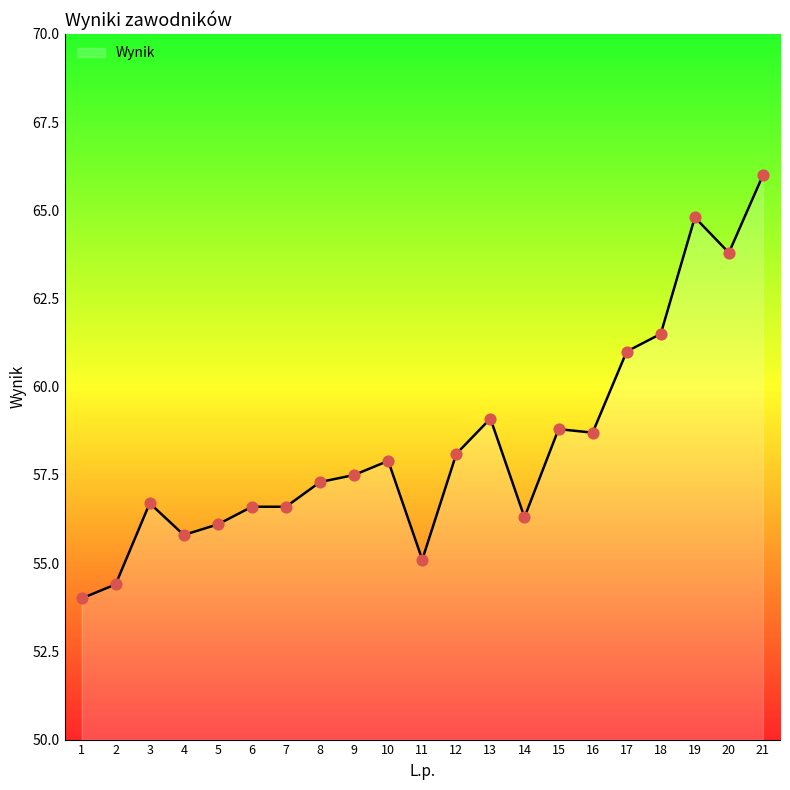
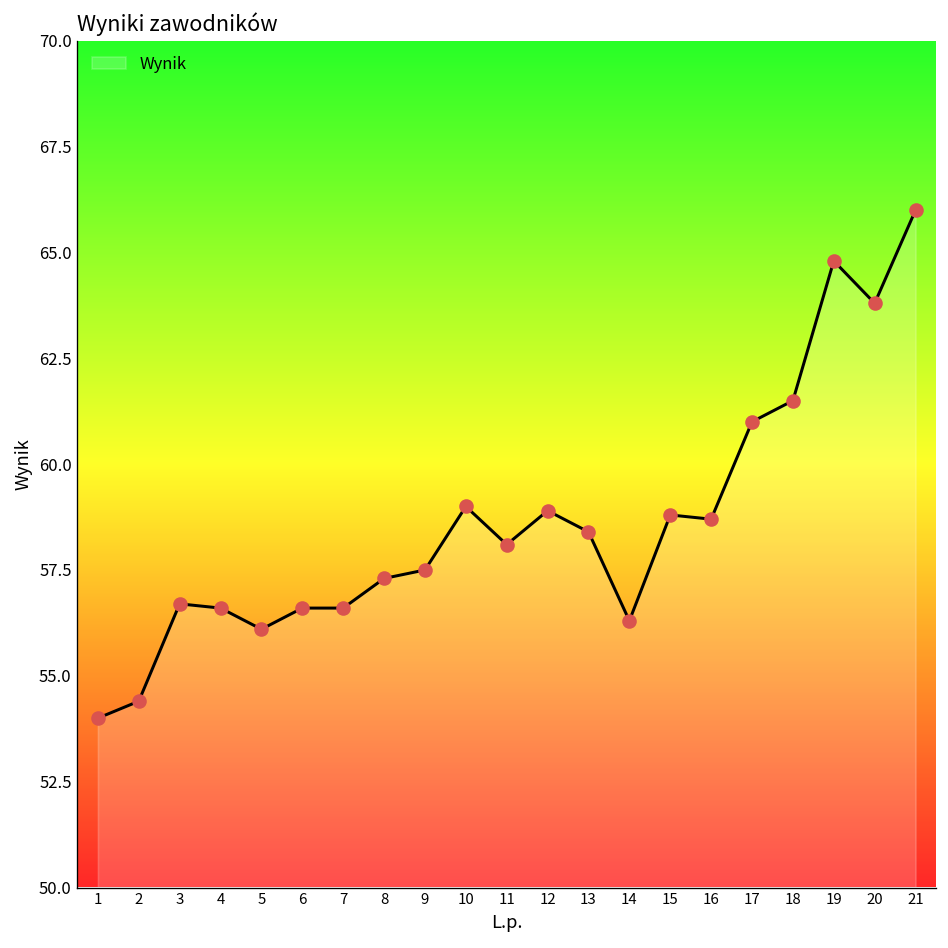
4: 55.8 -> 56.6
10: 57.9 -> 59.0
11: 55.1 -> 58.1
12: 58.1 -> 58.9
13: 59.1 -> 58.4
